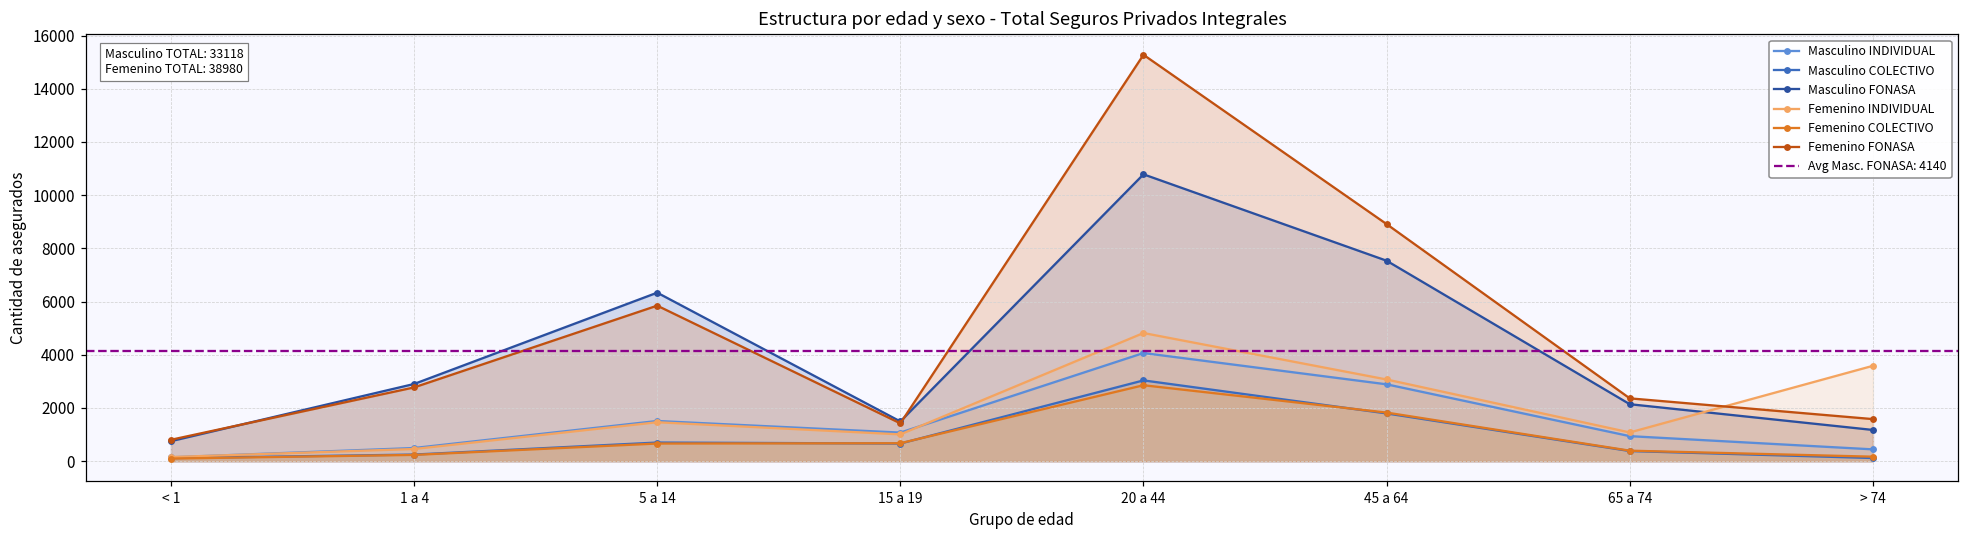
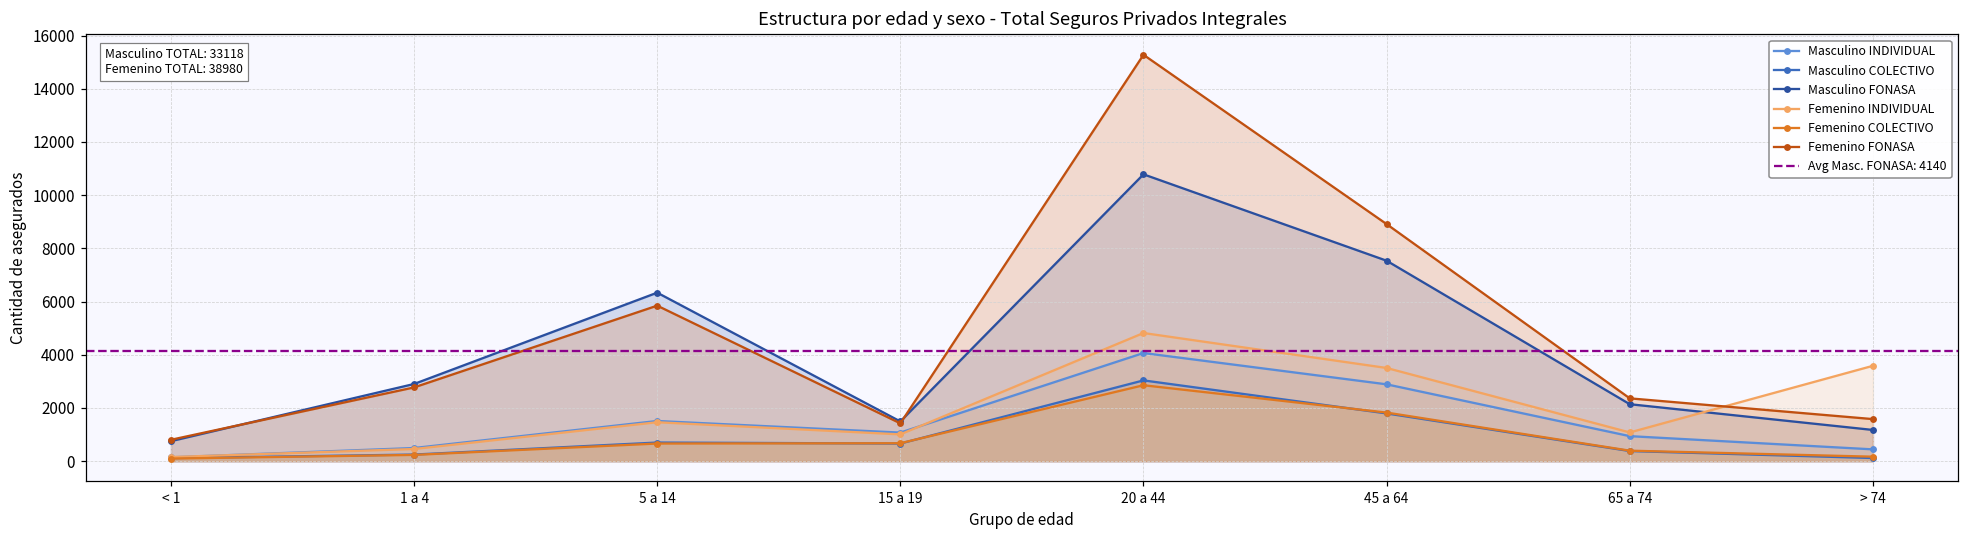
Femenino INDIVIDUAL, 45 a 64: 3100 -> 3500
